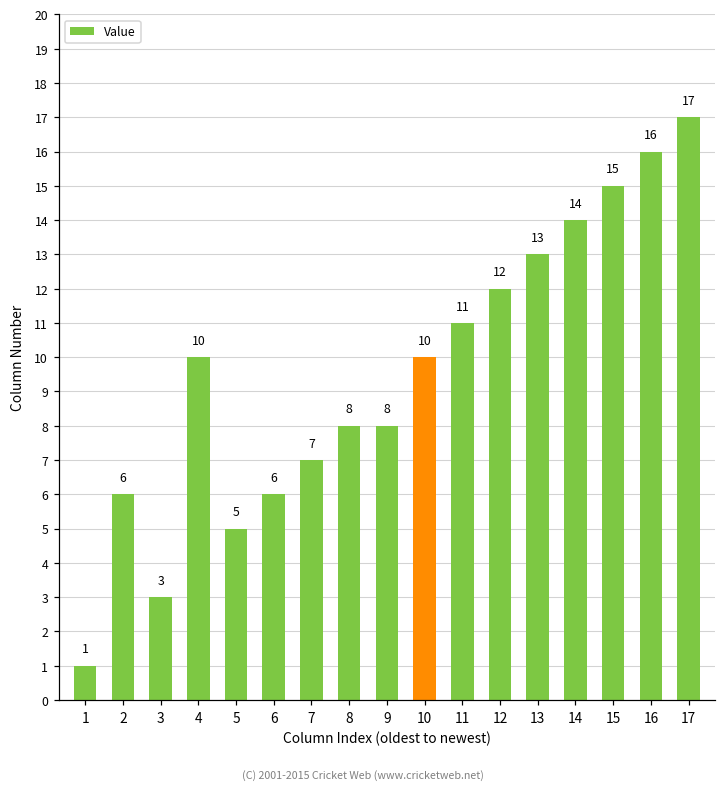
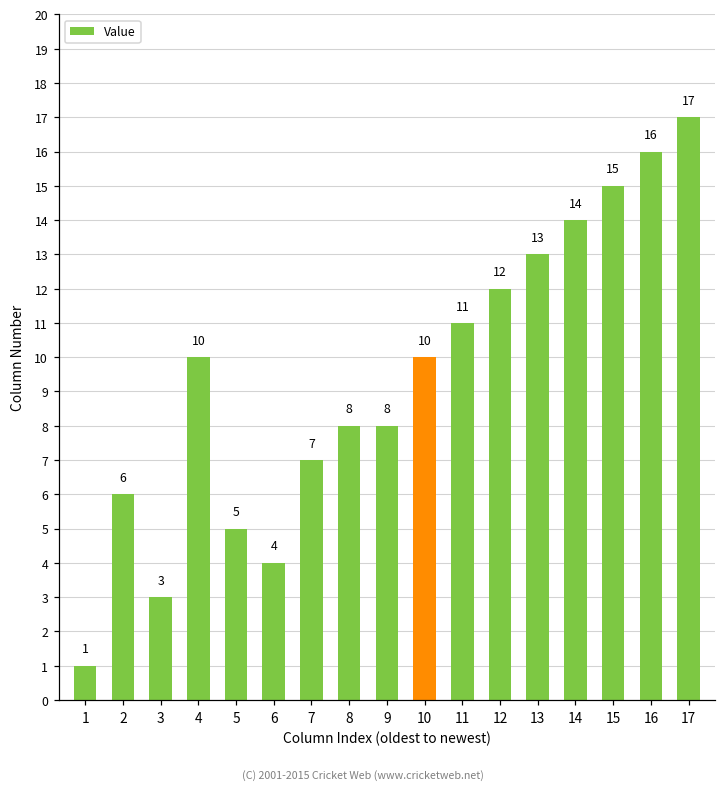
6: 6 -> 4
